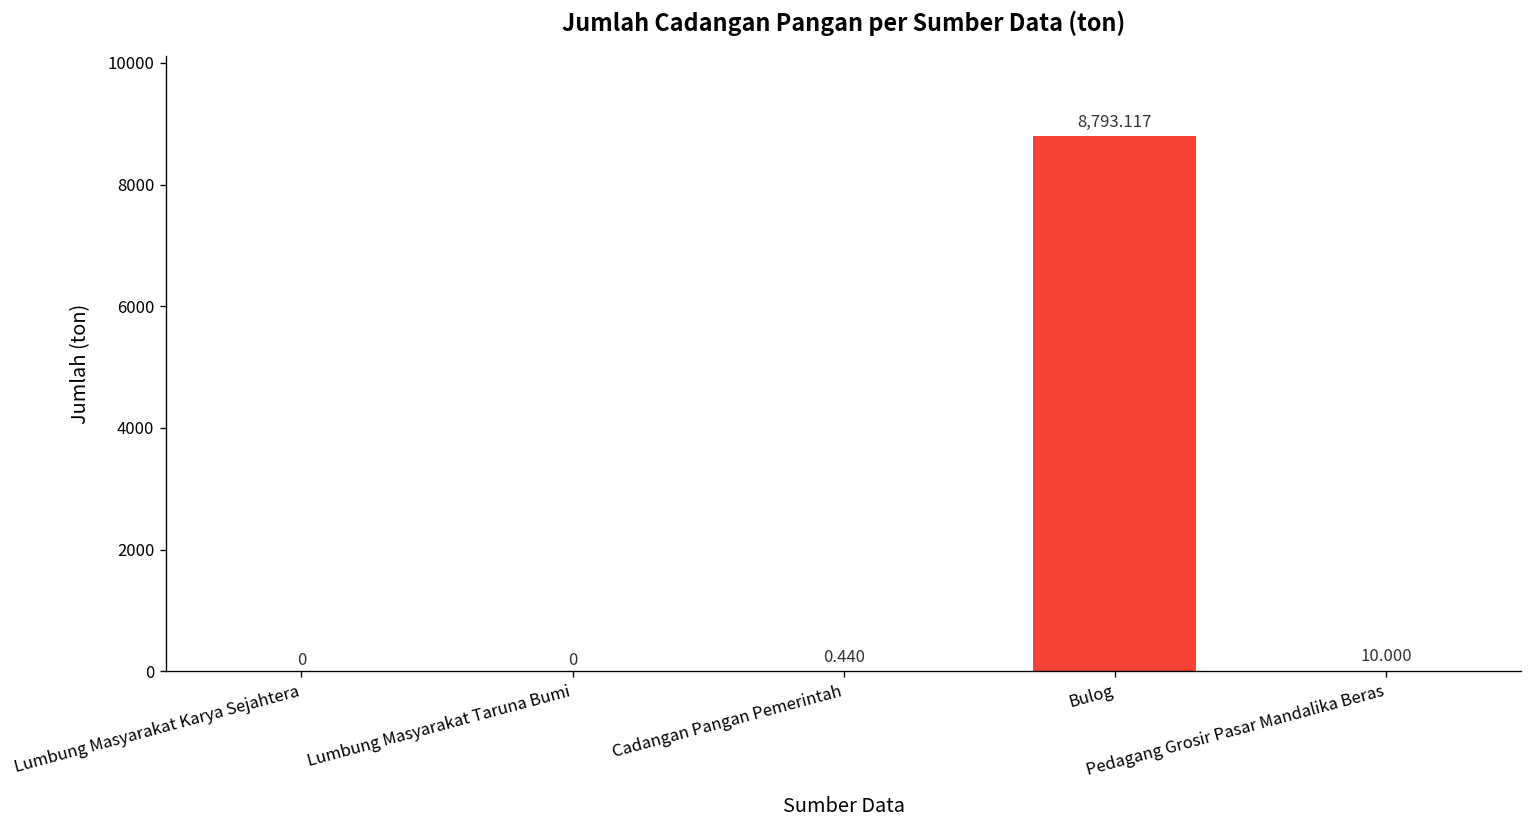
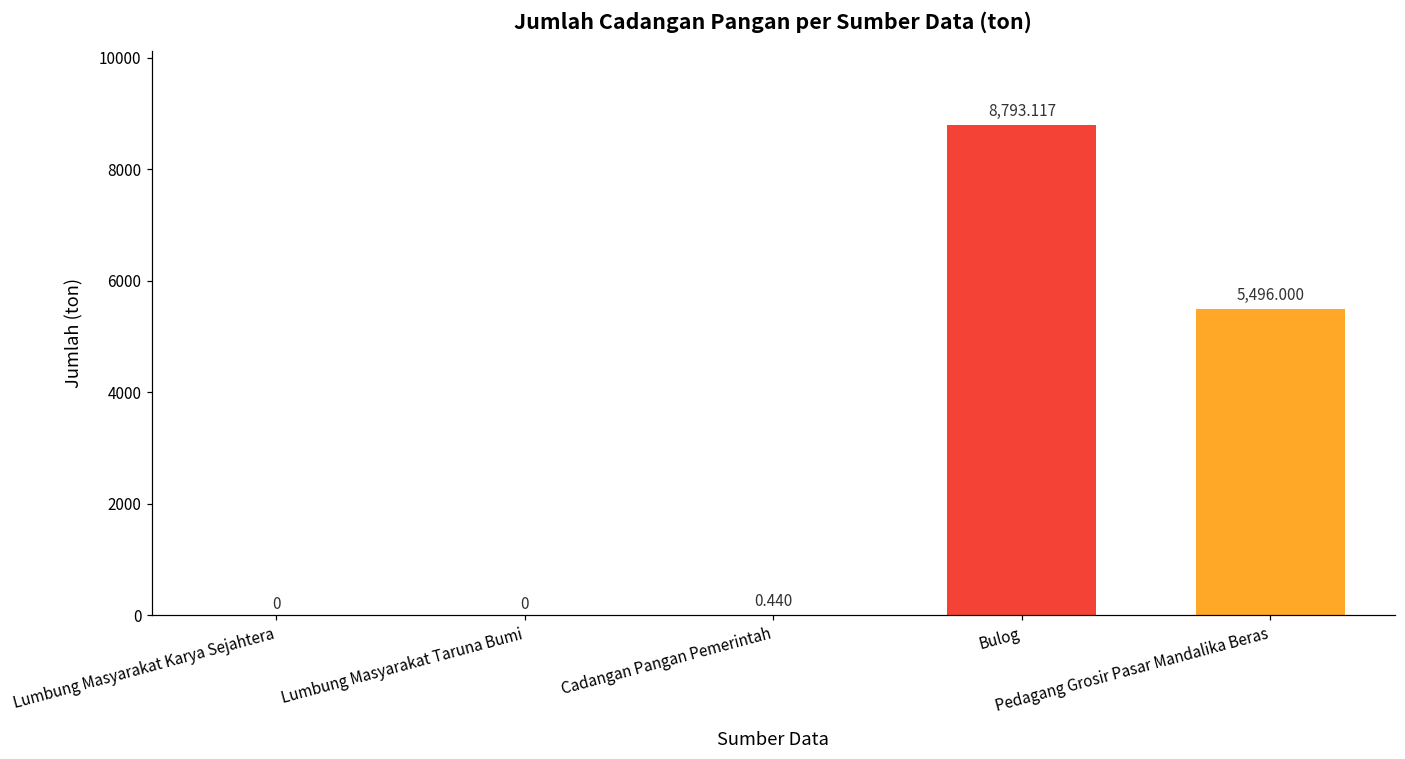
Pedagang Grosir Pasar Mandalika Beras: 10.000 -> 5,496.000
